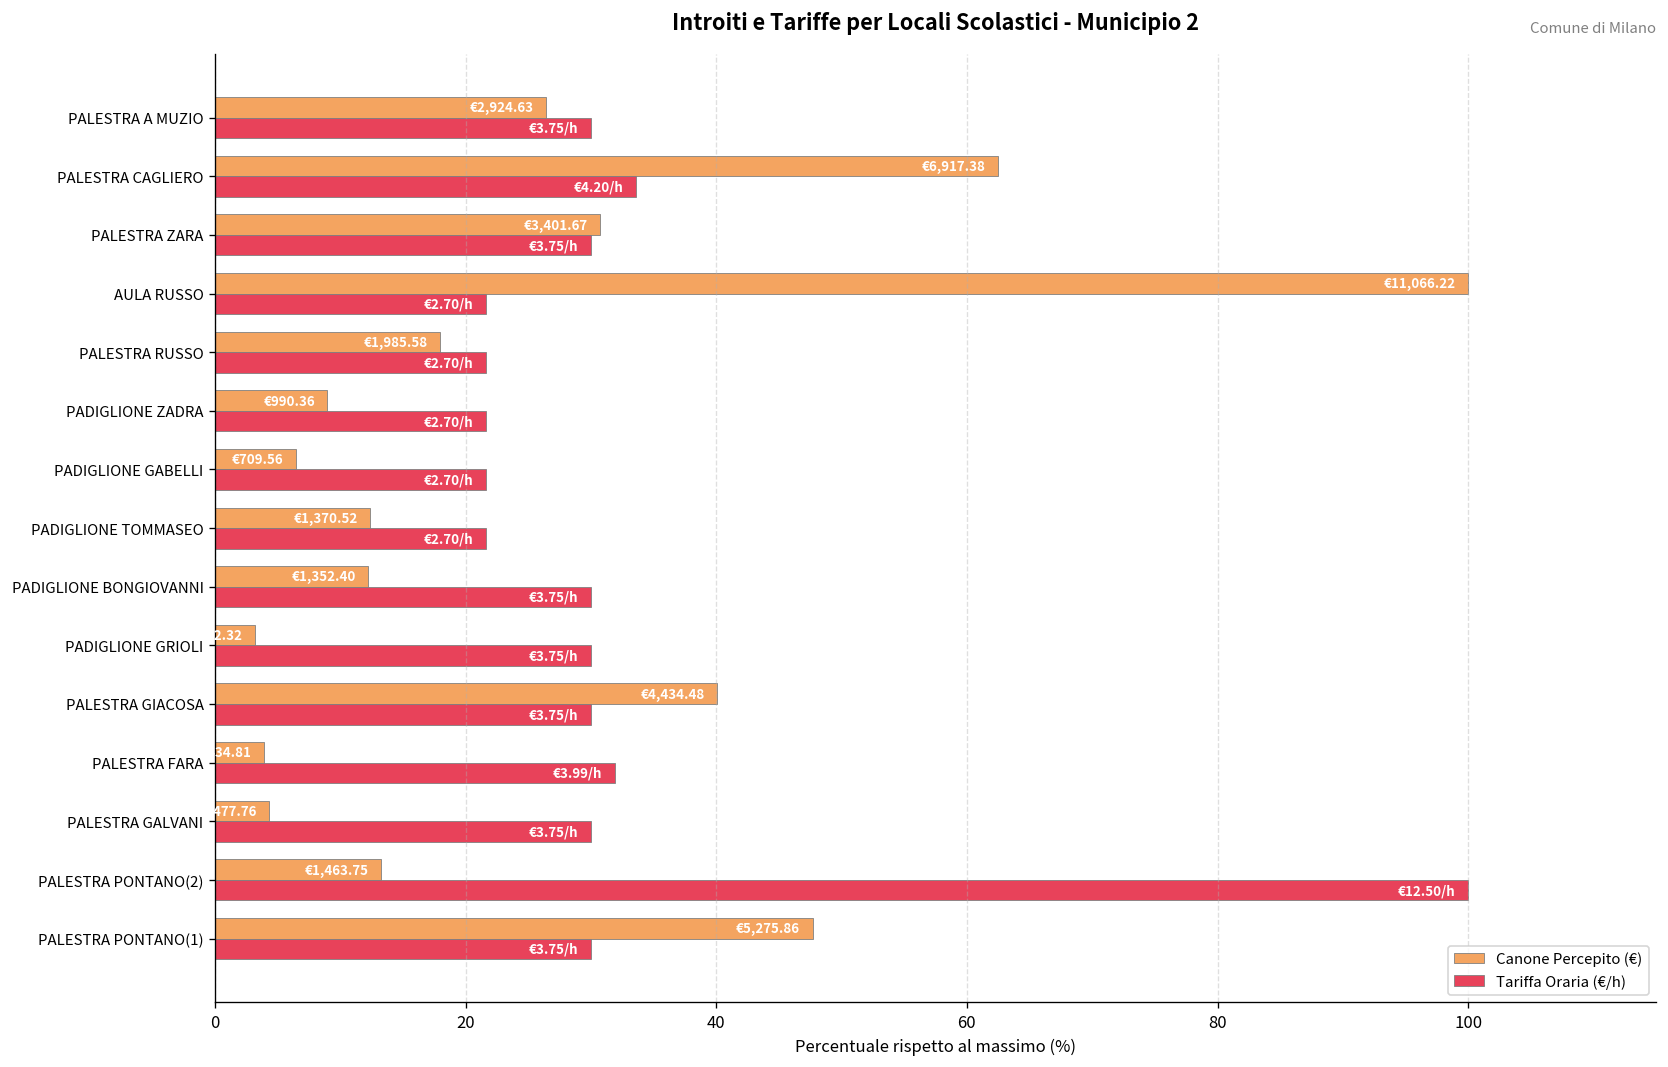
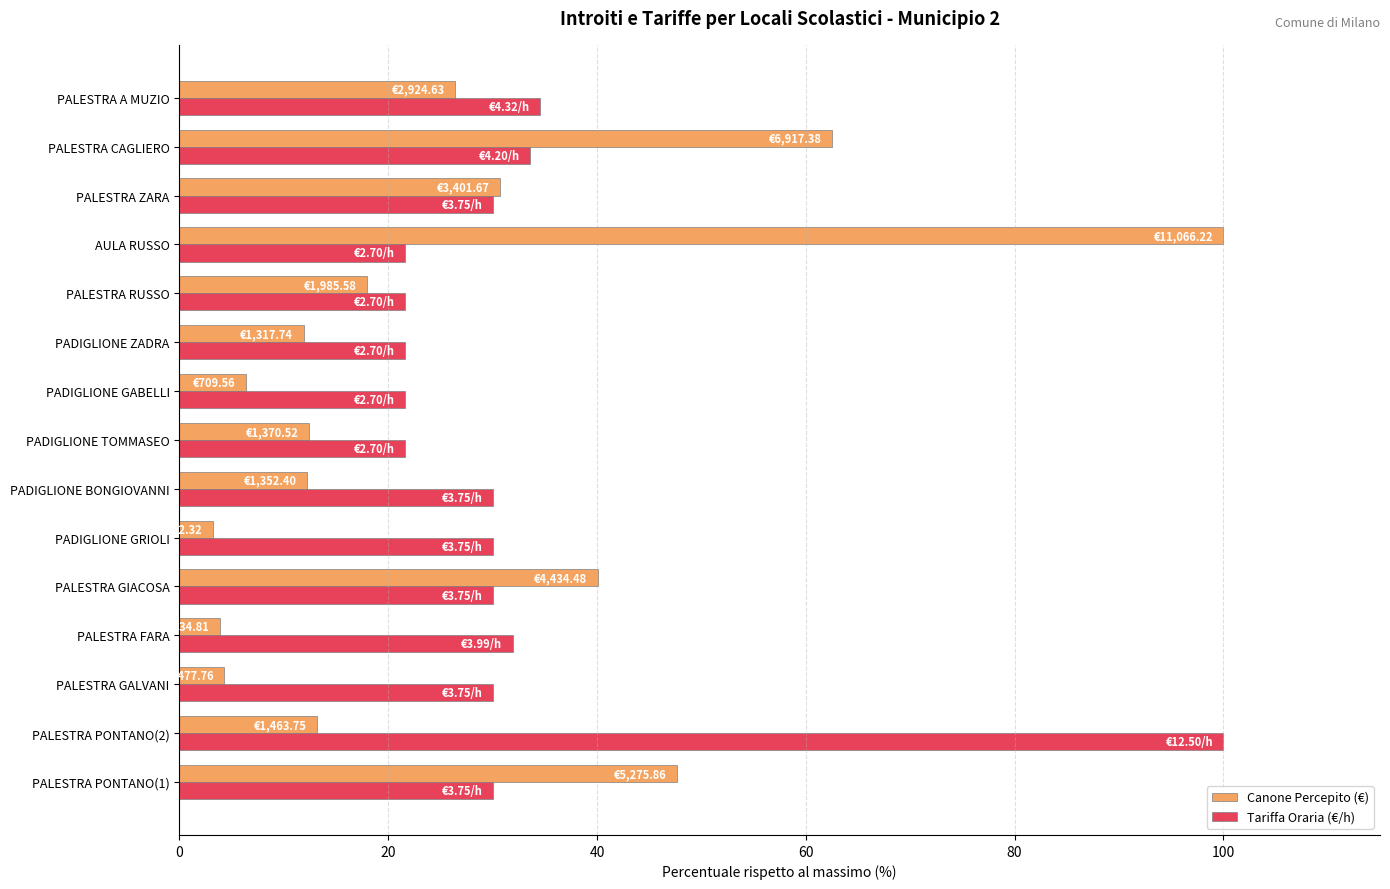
Tariffa Oraria (€/h), PALESTRA A MUZIO: €3.75/h -> €4.32/h
Canone Percepito (€), PADIGLIONE ZADRA: €990.36 -> €1,317.74
